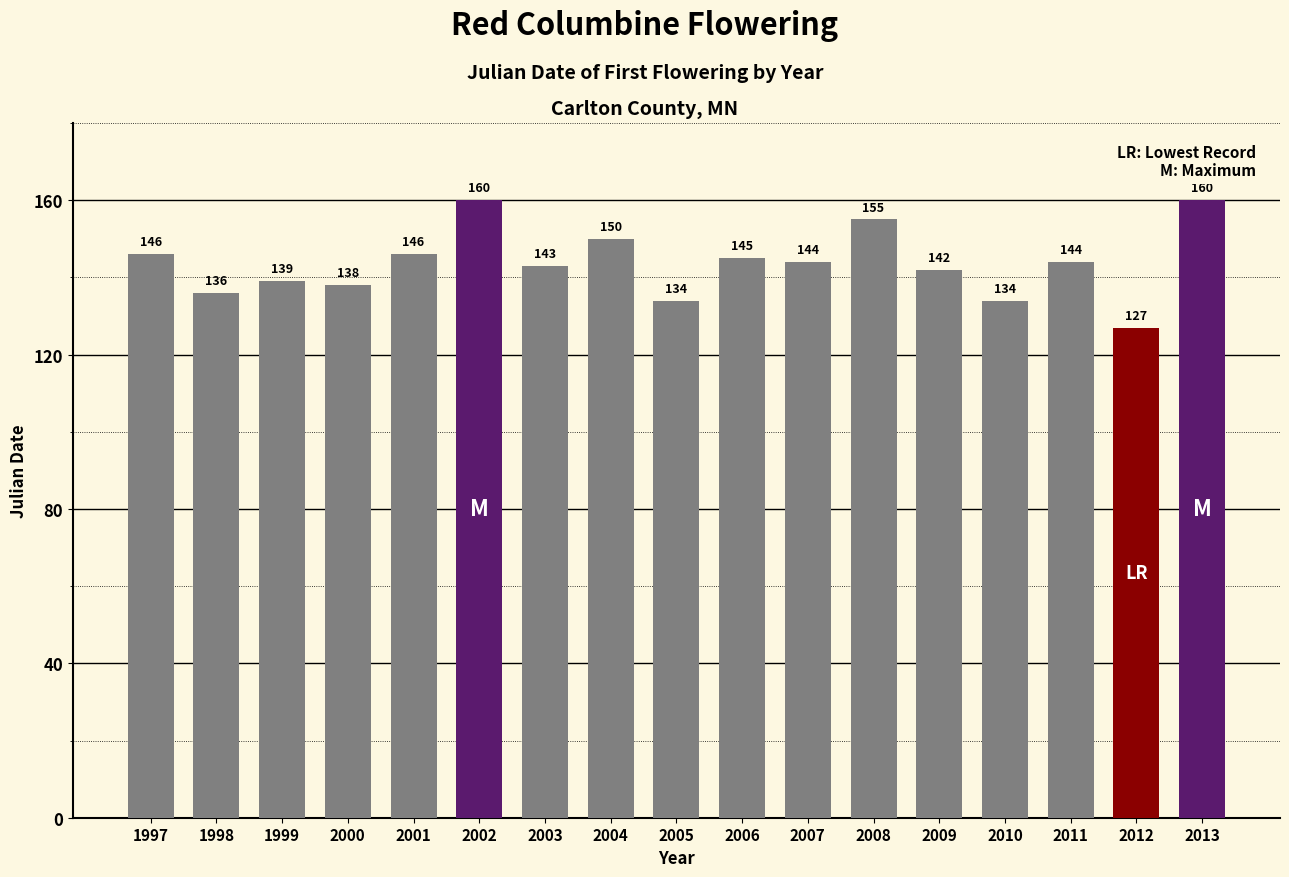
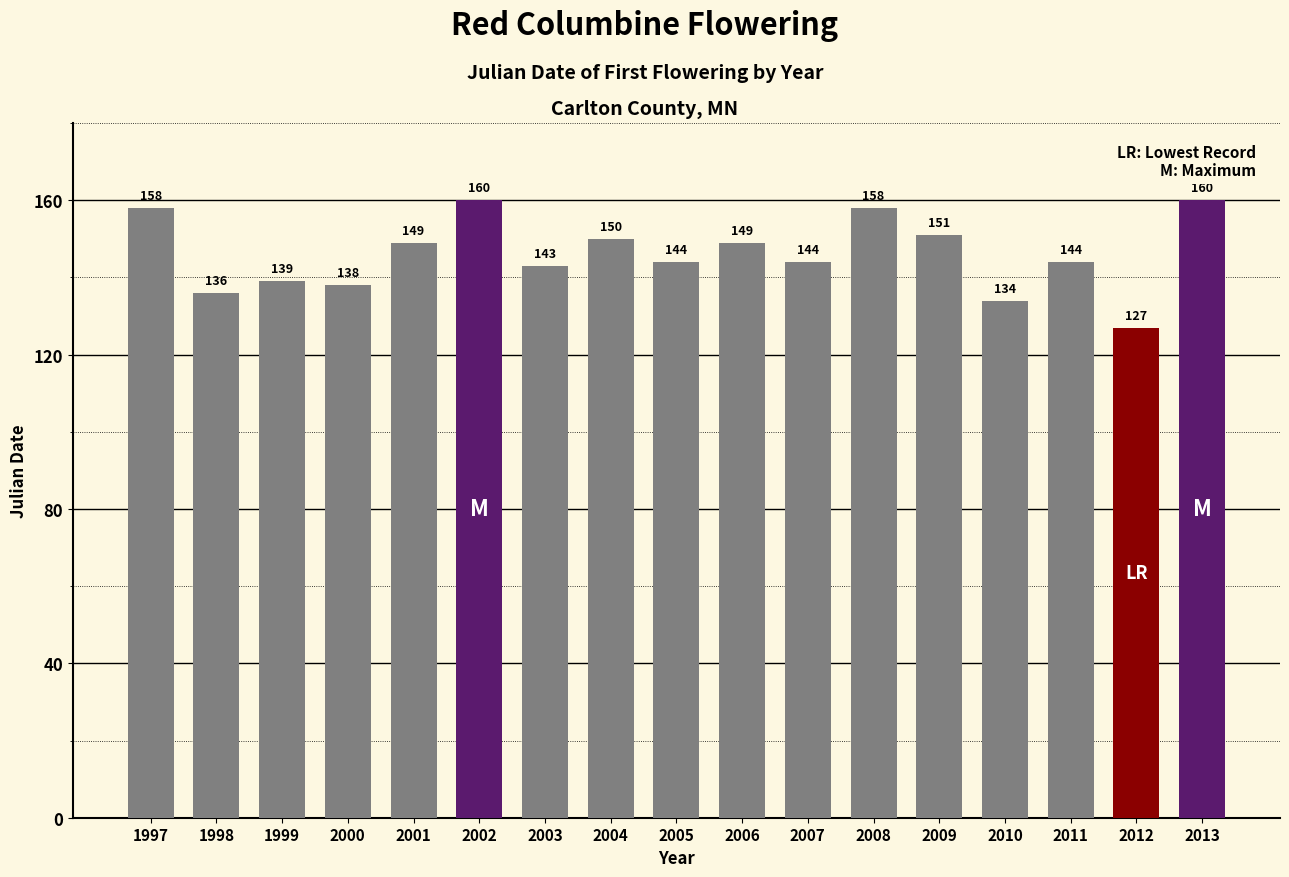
1997: 146 -> 158
2001: 146 -> 149
2005: 134 -> 144
2006: 145 -> 149
2008: 155 -> 158
2009: 142 -> 151
